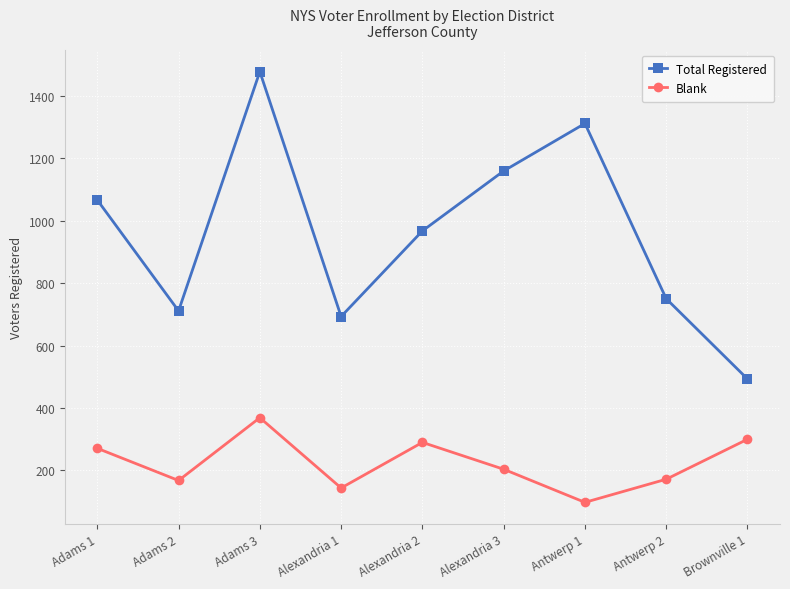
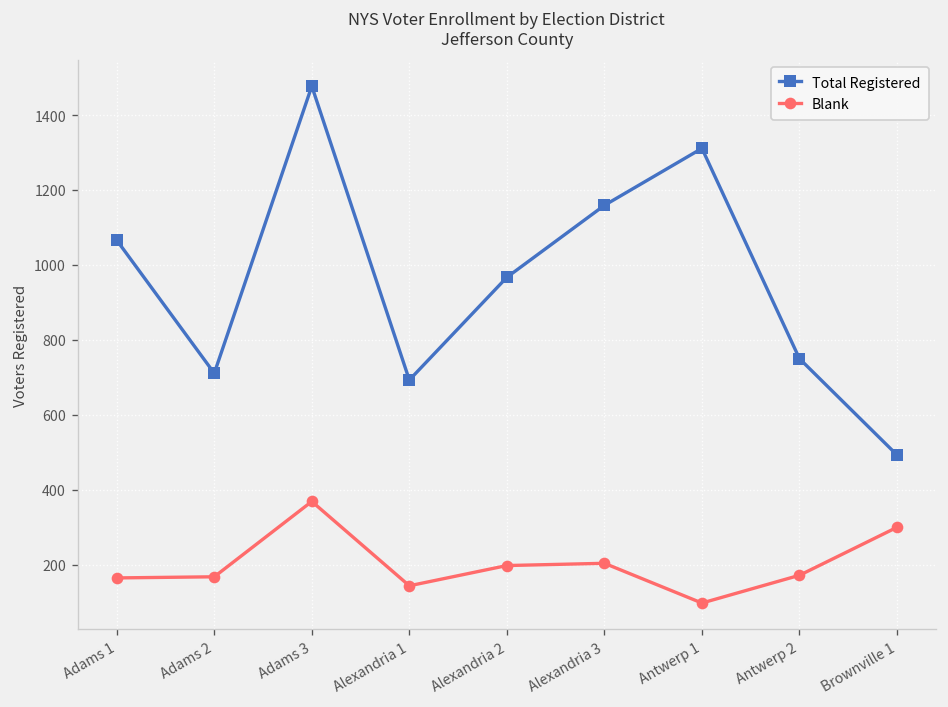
Blank, Adams 1: 270 -> 170
Blank, Alexandria 2: 290 -> 200
